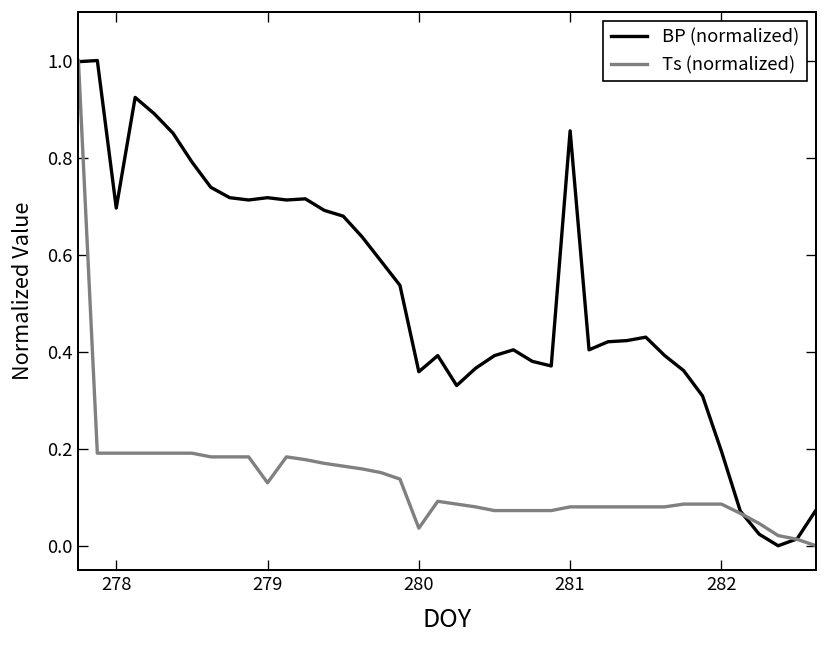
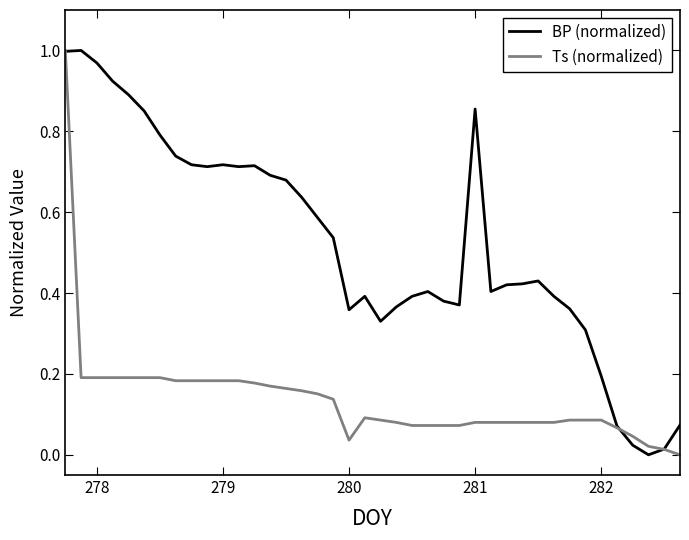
BP (normalized), 278: 0.70 -> 0.97
Ts (normalized), 279: 0.13 -> 0.18
